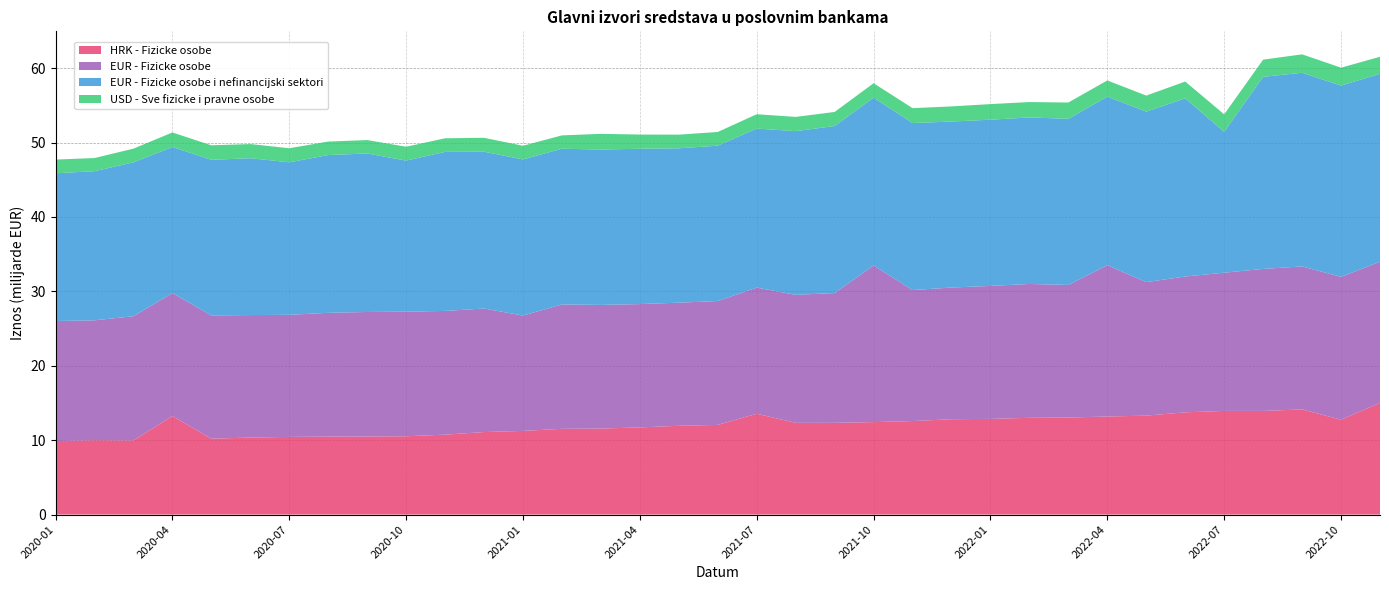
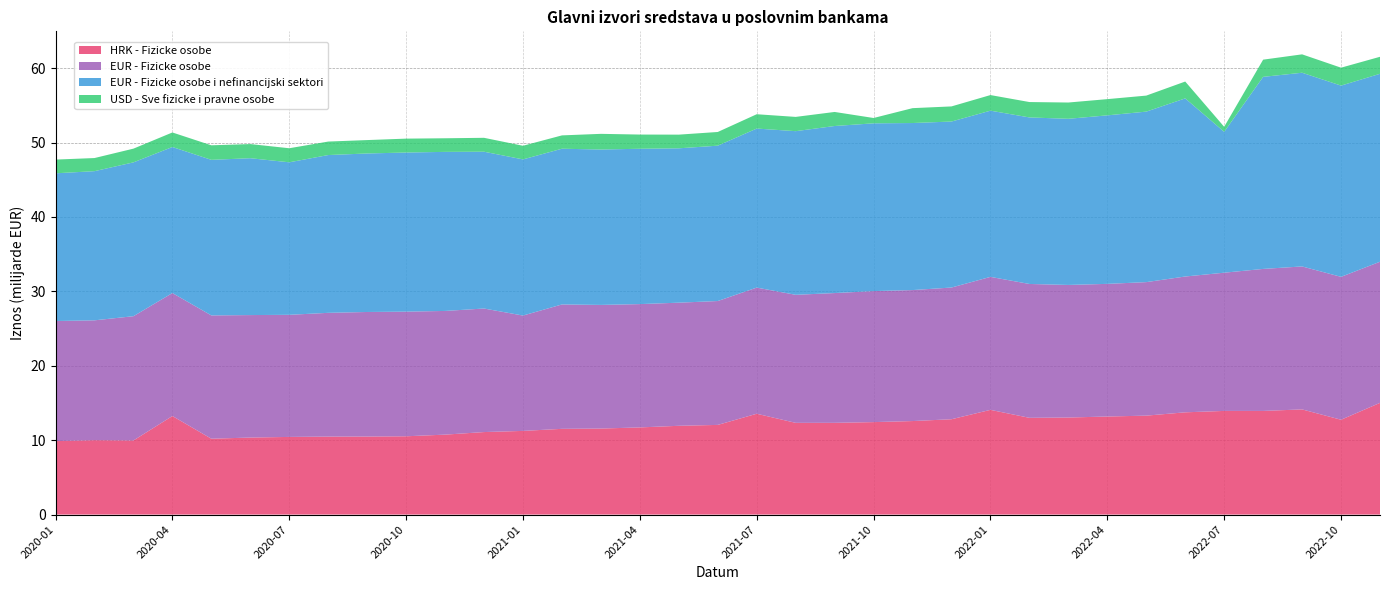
EUR - Fizicke osobe i nefinancijski sektori, 2020-10: 20 -> 21
EUR - Fizicke osobe, 2021-10: 21 -> 18
USD - Sve fizicke i pravne osobe, 2021-10: 2 -> 1
HRK - Fizicke osobe, 2022-01: 13 -> 14
EUR - Fizicke osobe, 2022-04: 20 -> 18
USD - Sve fizicke i pravne osobe, 2022-07: 2 -> 1
